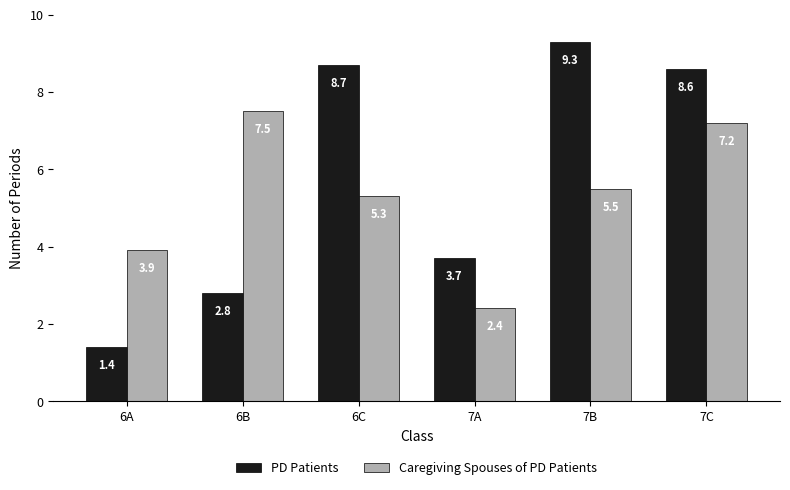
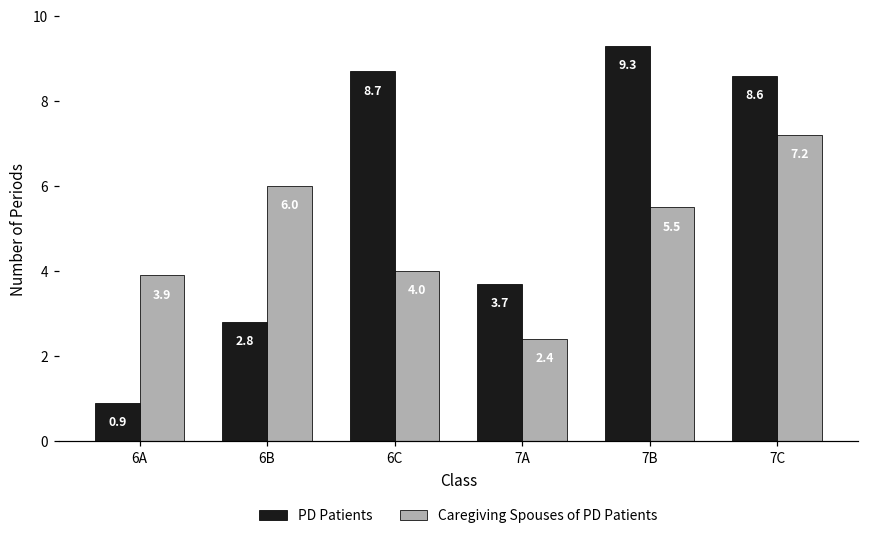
PD Patients, 6A: 1.4 -> 0.9
Caregiving Spouses of PD Patients, 6B: 7.5 -> 6.0
Caregiving Spouses of PD Patients, 6C: 5.3 -> 4.0
